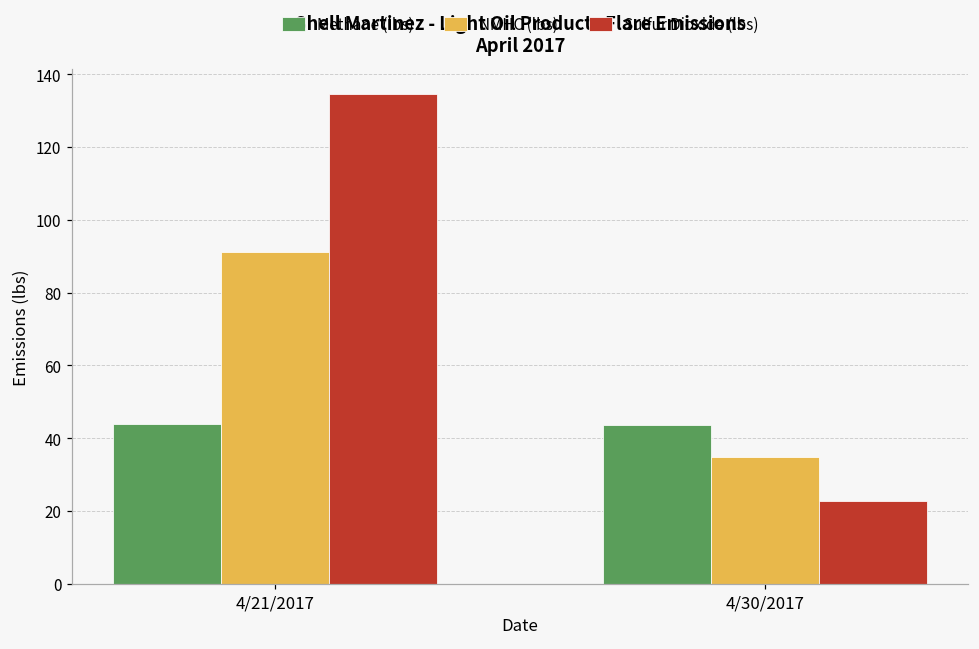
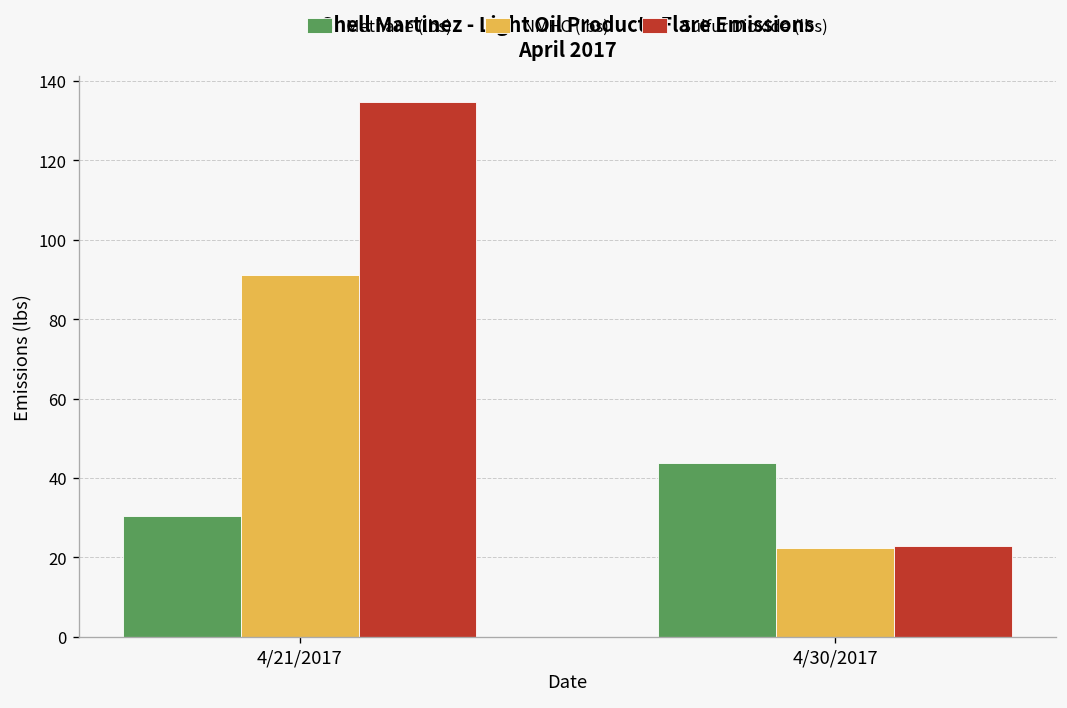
Methane (lbs), 4/21/2017: 44 -> 30
NMHC (lbs), 4/30/2017: 35 -> 22
